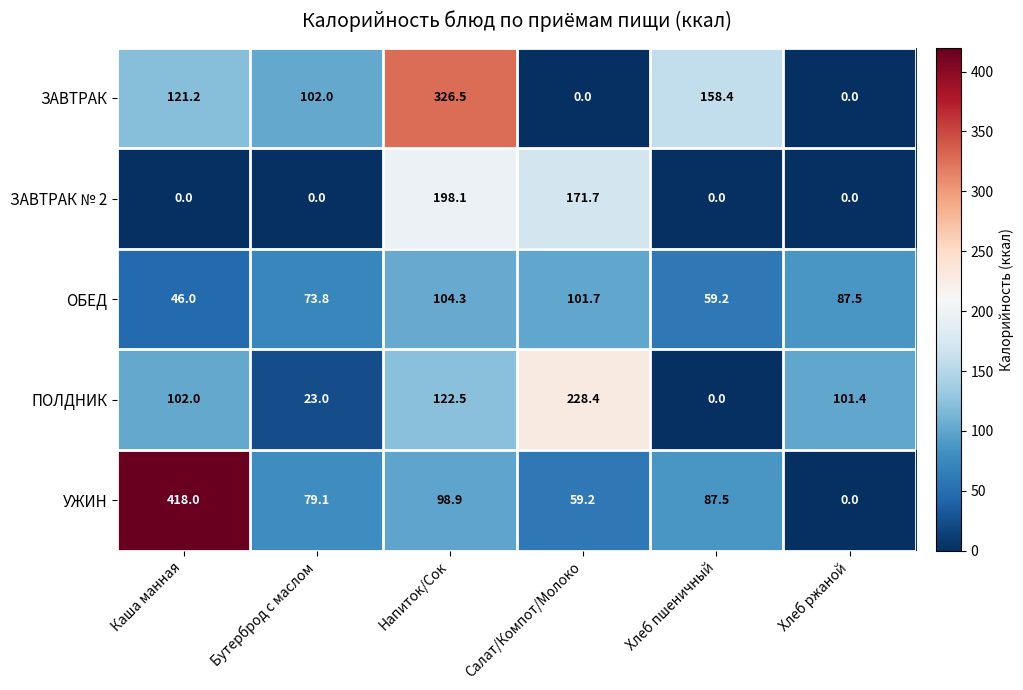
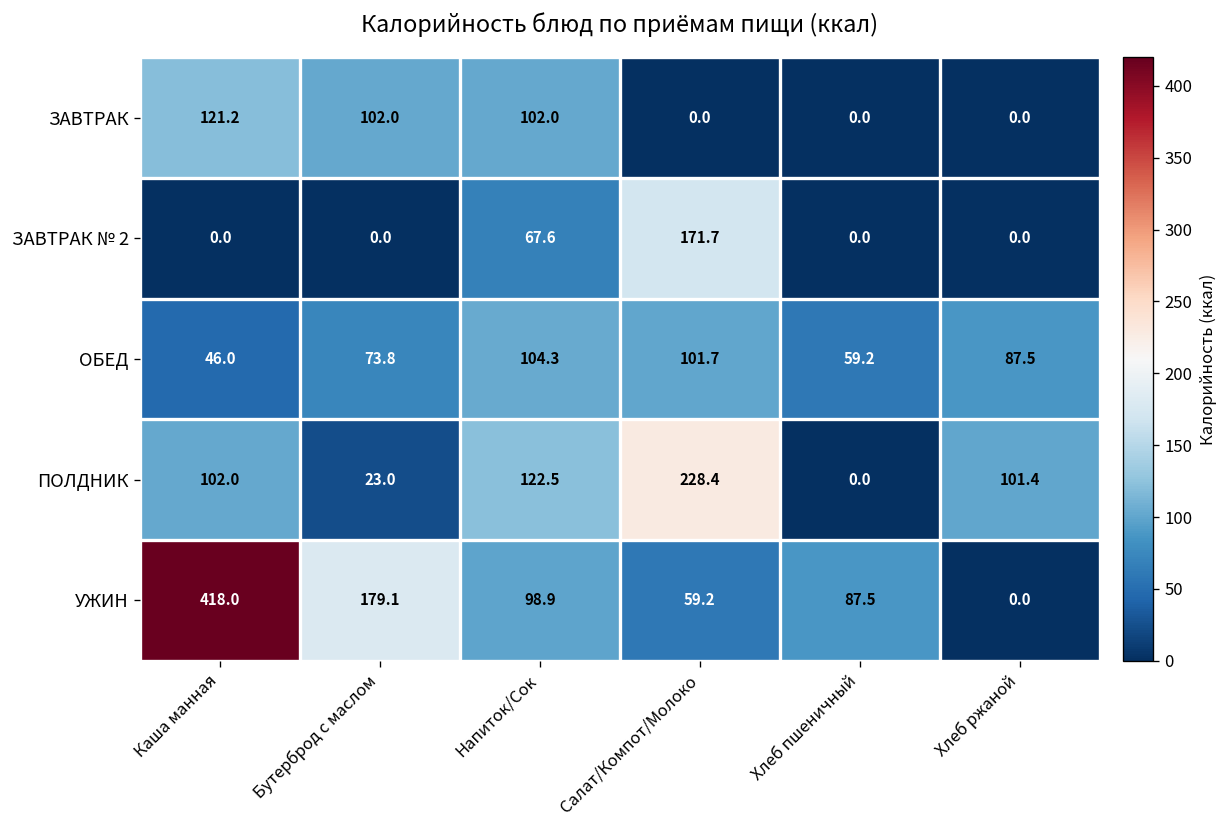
ЗАВТРАК, Напиток/Сок: 326.5 -> 102.0
ЗАВТРАК, Хлеб пшеничный: 158.4 -> 0.0
ЗАВТРАК № 2, Напиток/Сок: 198.1 -> 67.6
УЖИН, Бутерброд с маслом: 79.1 -> 179.1
